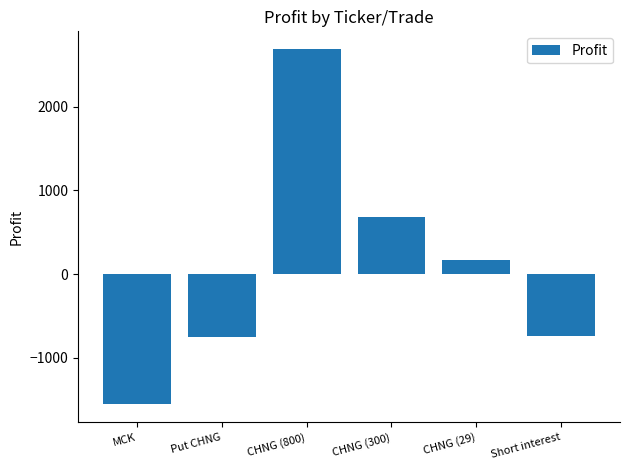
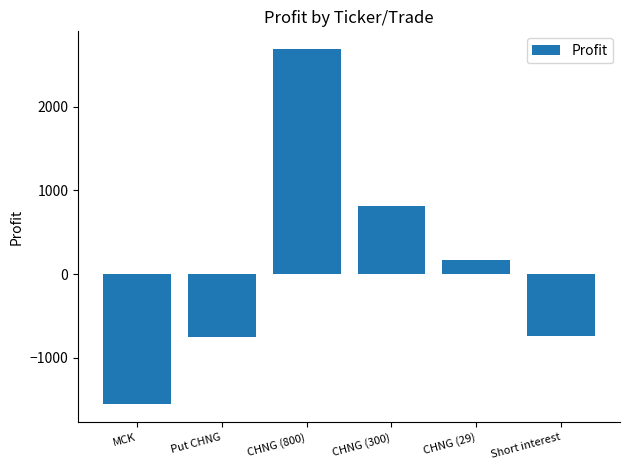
CHNG (300): 700 -> 800
